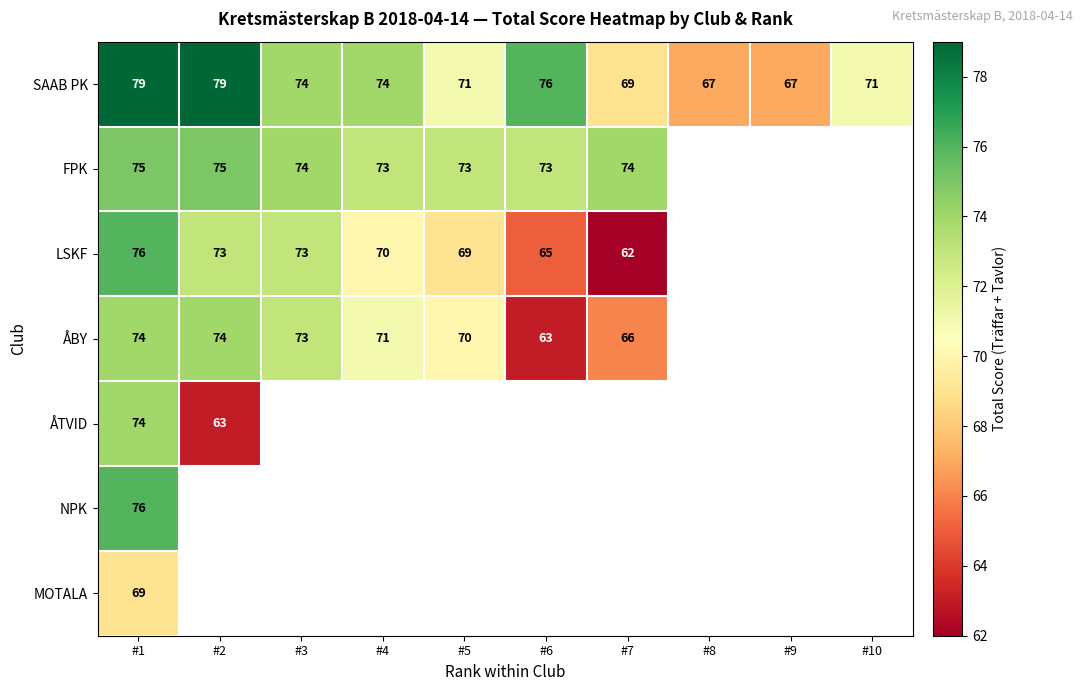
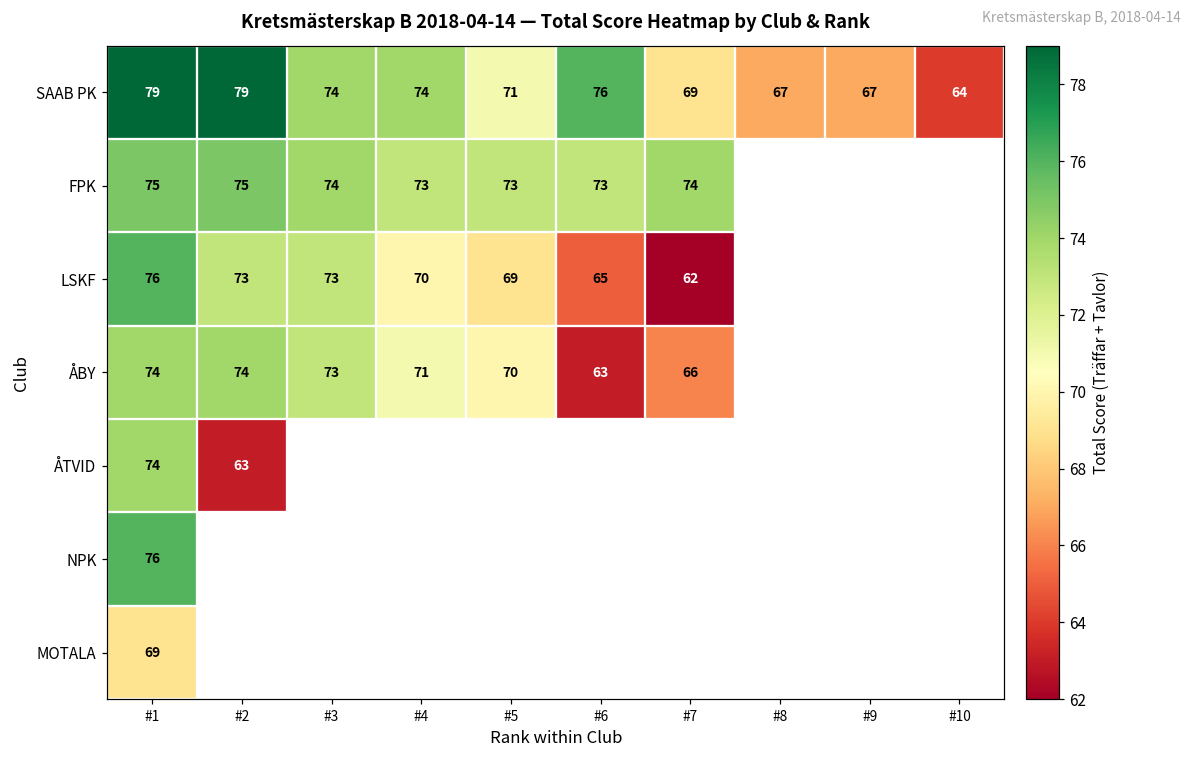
SAAB PK, #10: 71 -> 64
